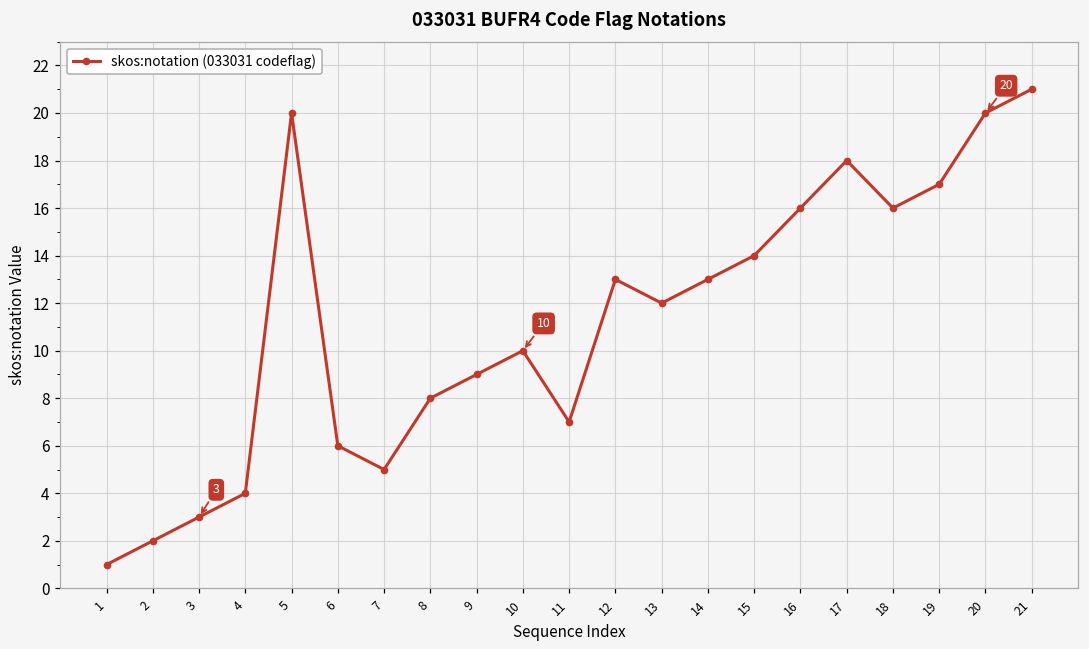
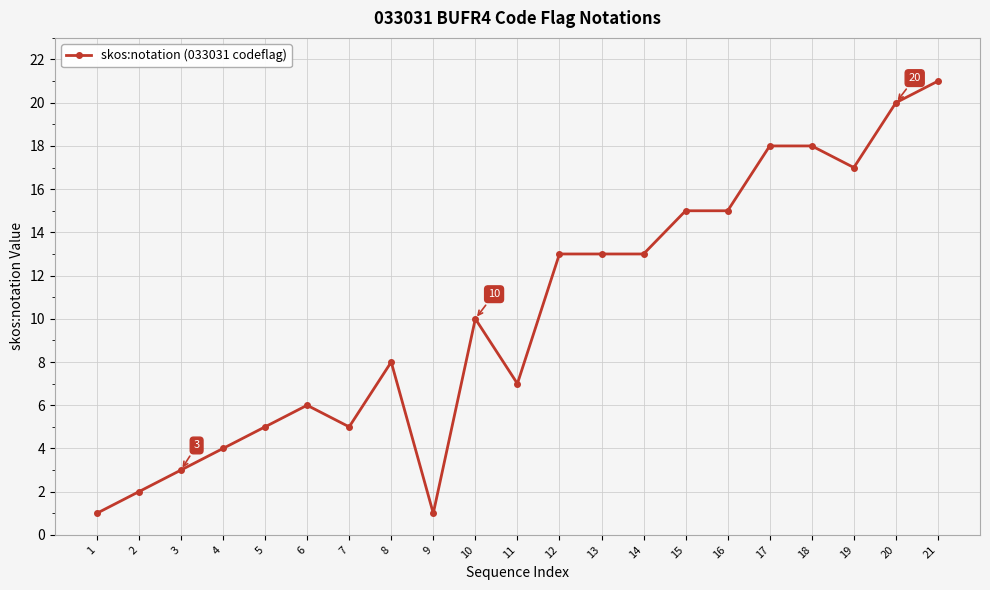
5: 20 -> 5
9: 9 -> 1
13: 12 -> 13
15: 14 -> 15
16: 16 -> 15
18: 16 -> 18
